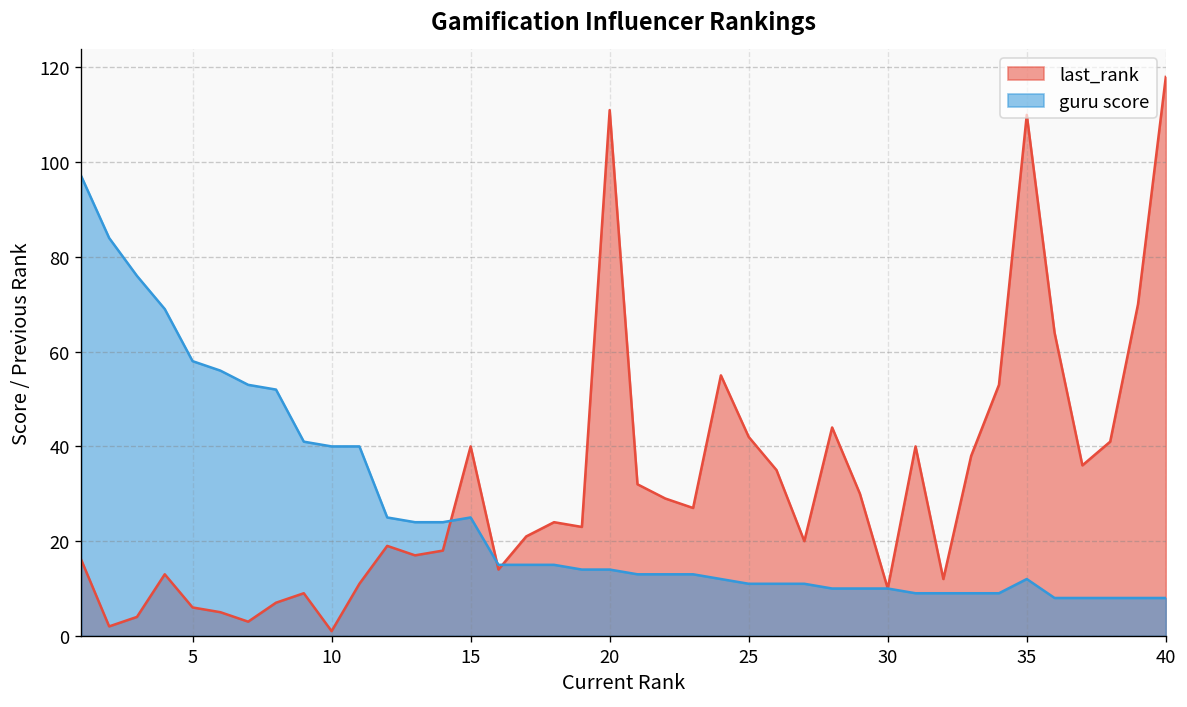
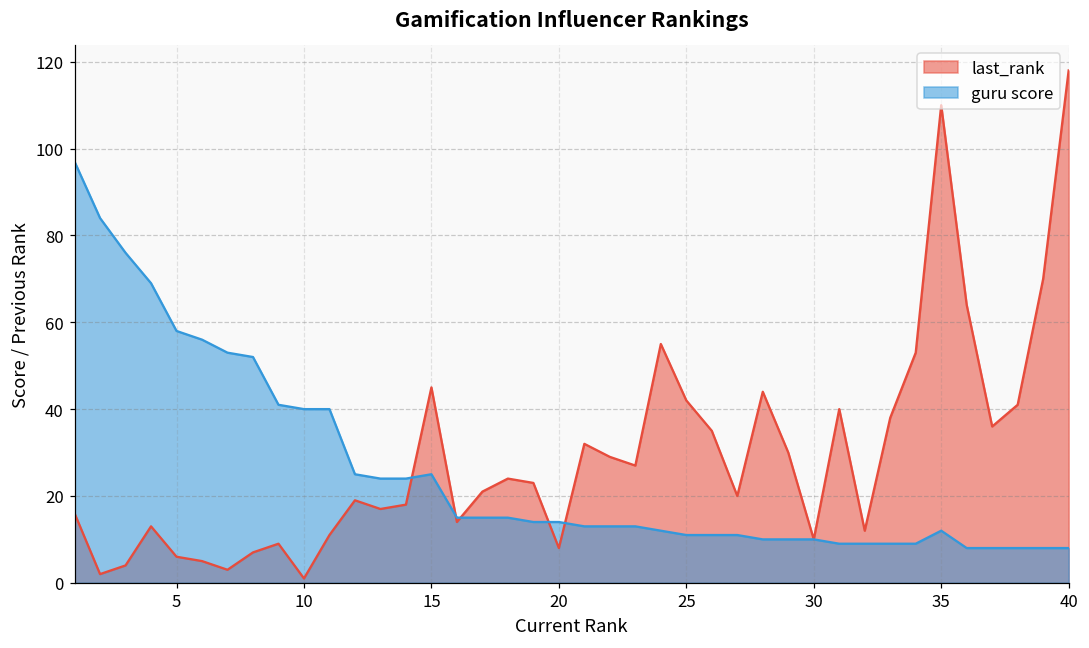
last_rank, 15: 40 -> 45
last_rank, 20: 111 -> 8
